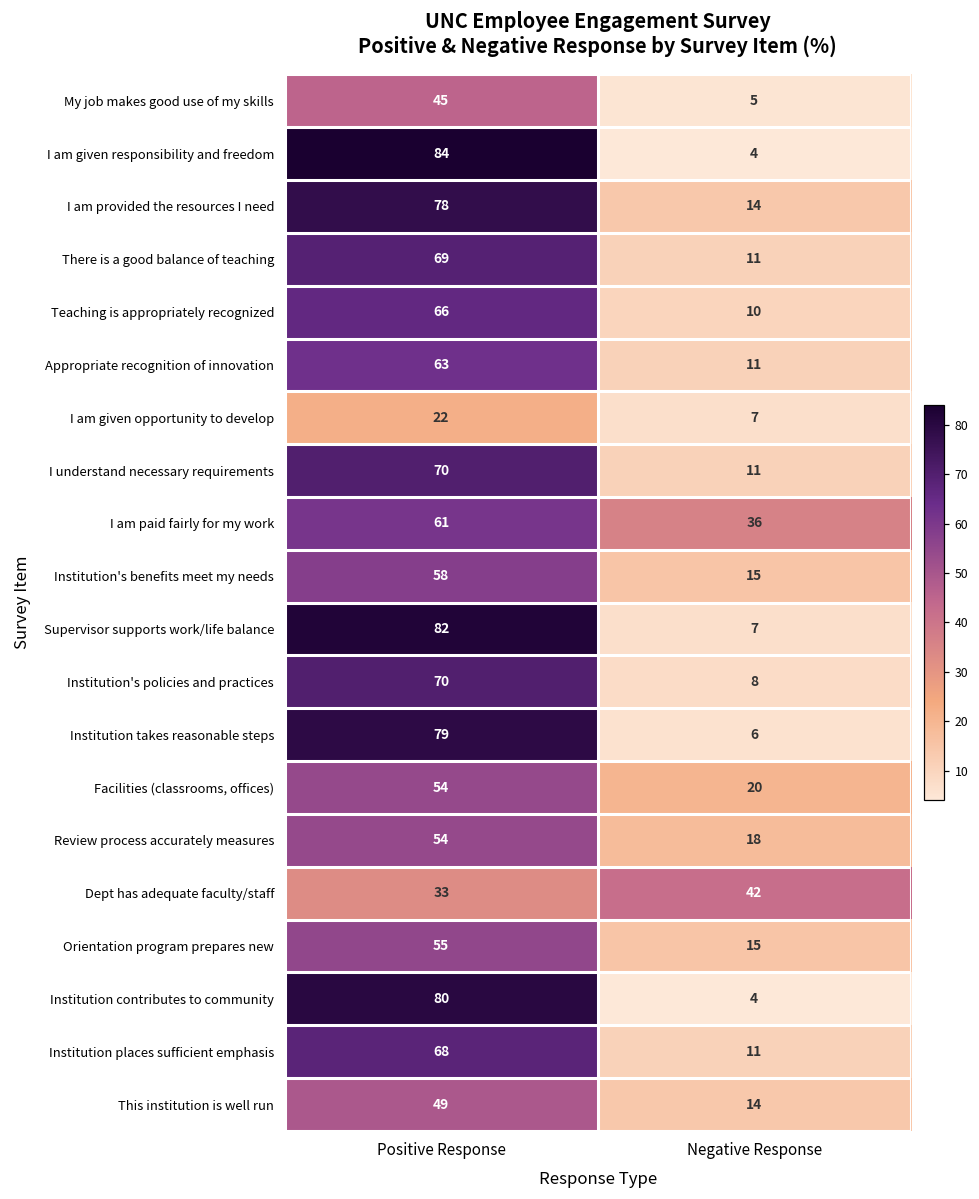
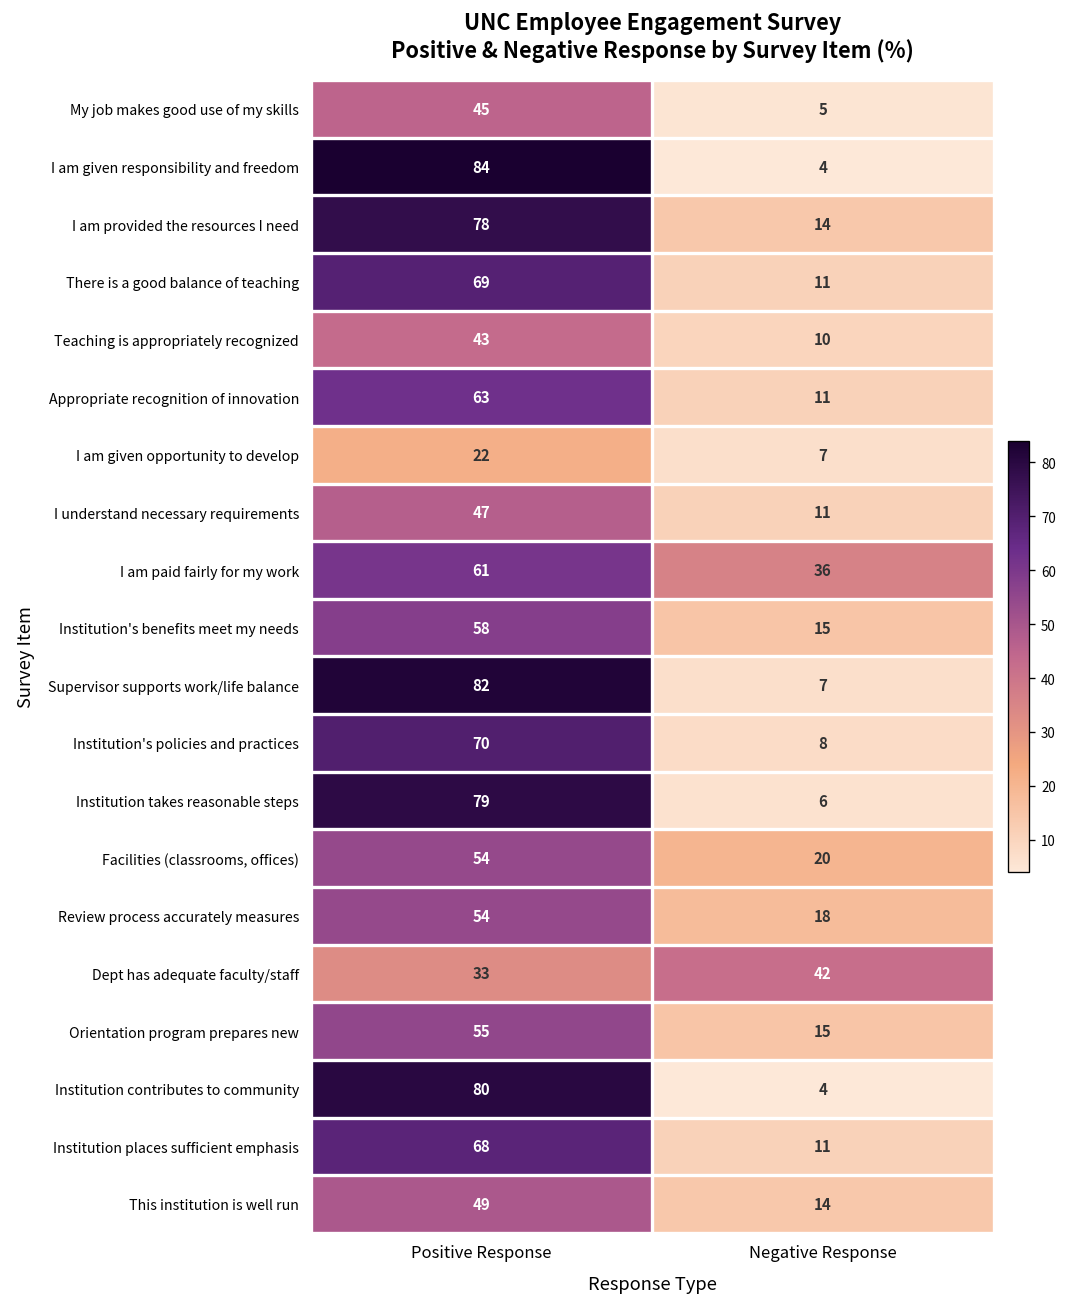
Teaching is appropriately recognized, Positive Response: 66 -> 43
I understand necessary requirements, Positive Response: 70 -> 47
